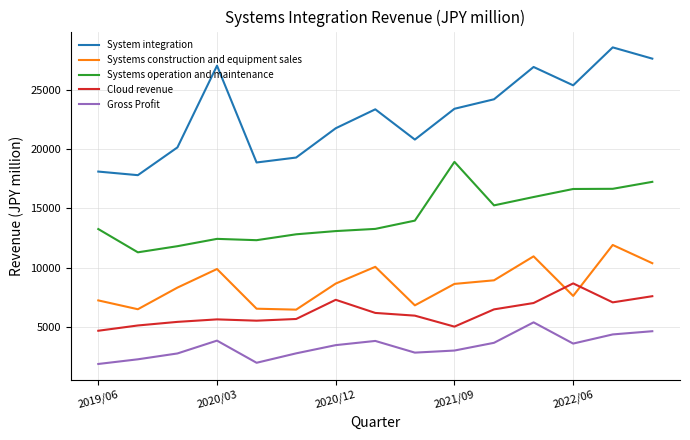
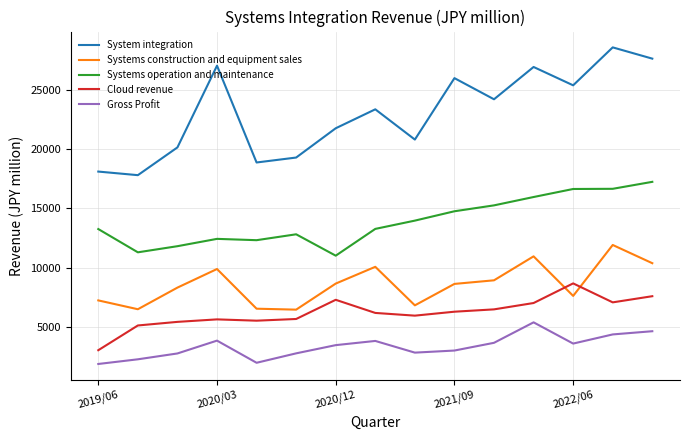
Cloud revenue, 2019/06: 4700 -> 3100
Systems operation and maintenance, 2020/12: 13100 -> 11000
System integration, 2021/09: 23400 -> 26000
Systems operation and maintenance, 2021/09: 18900 -> 14800
Cloud revenue, 2021/09: 5000 -> 6300
